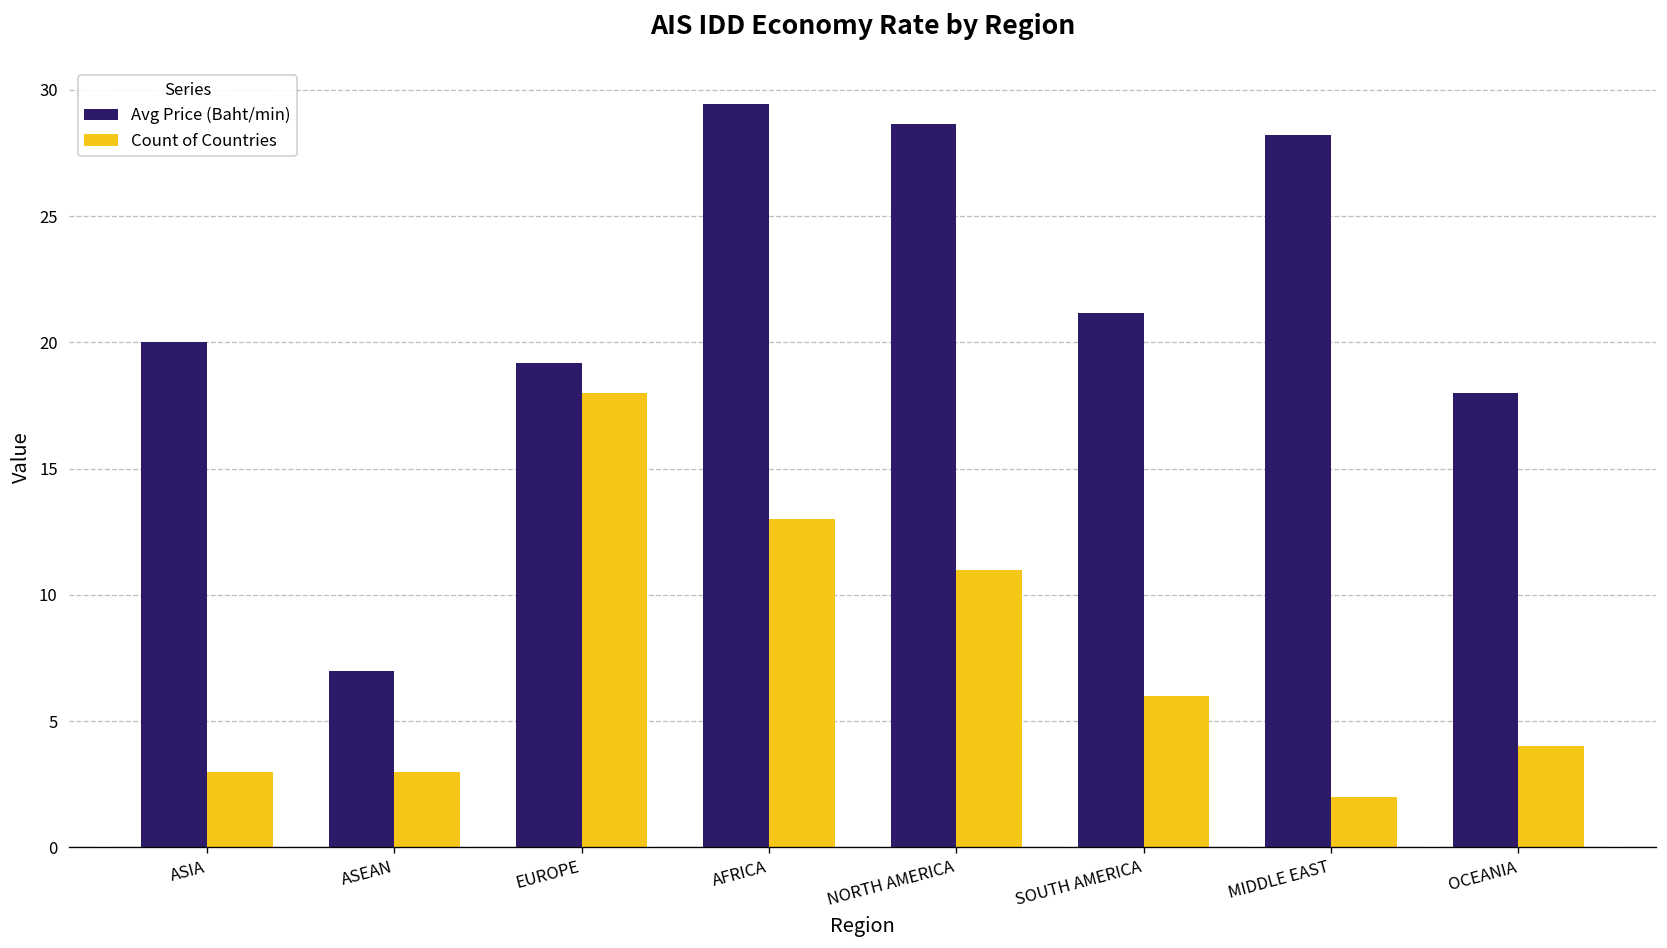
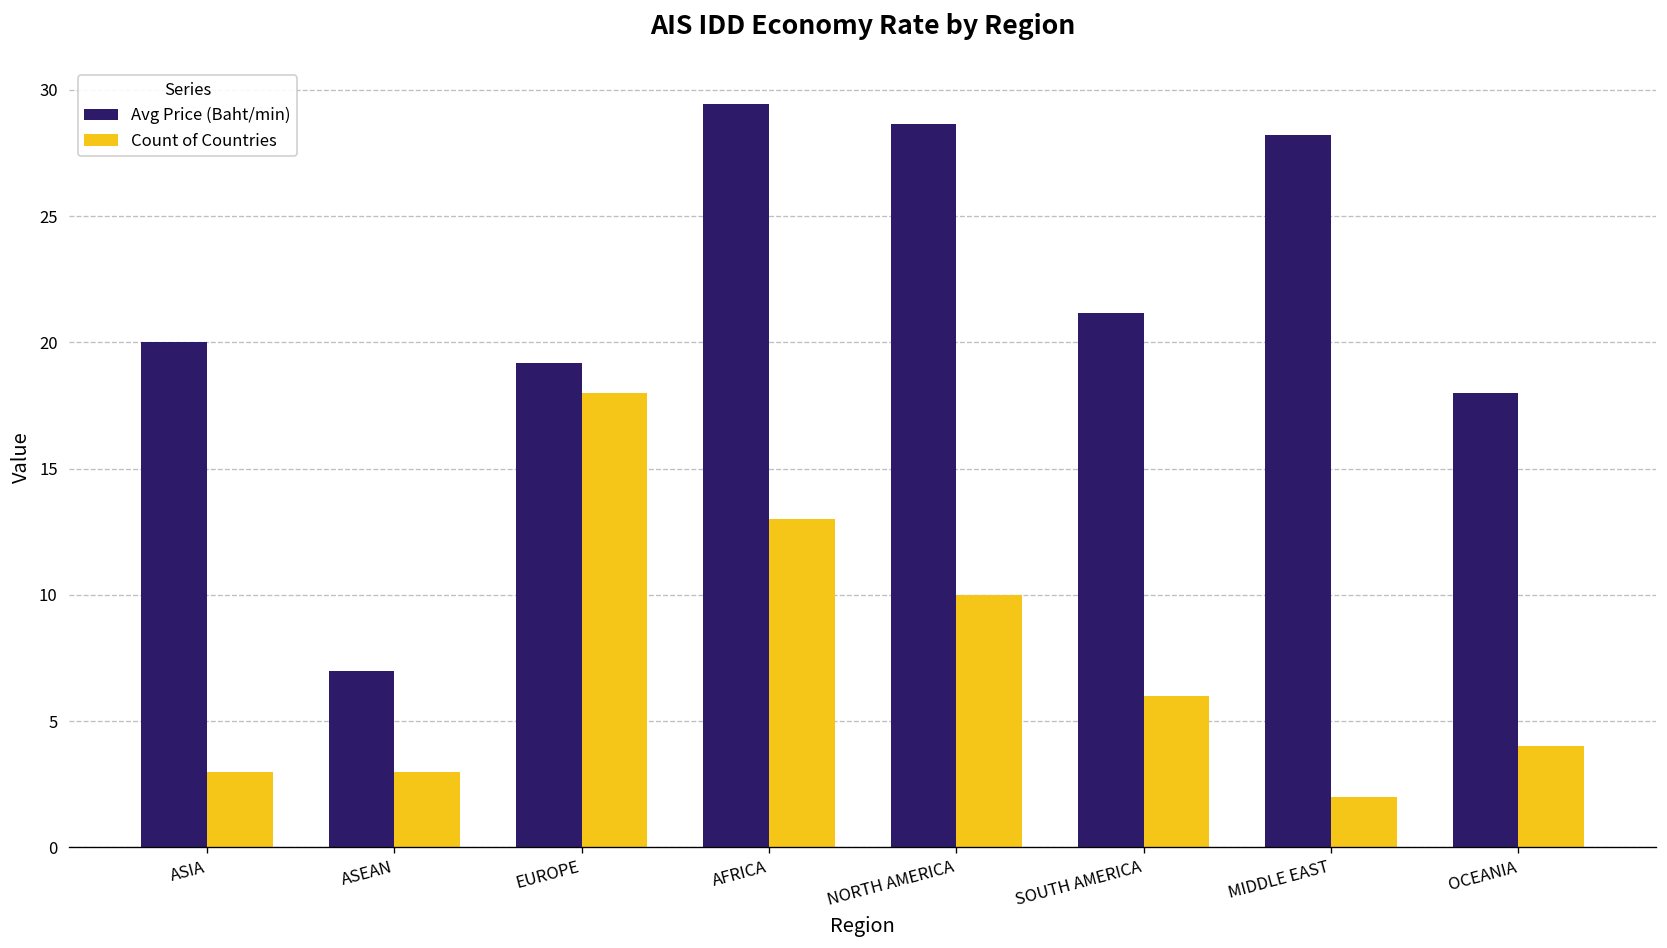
Count of Countries, NORTH AMERICA: 11 -> 10
